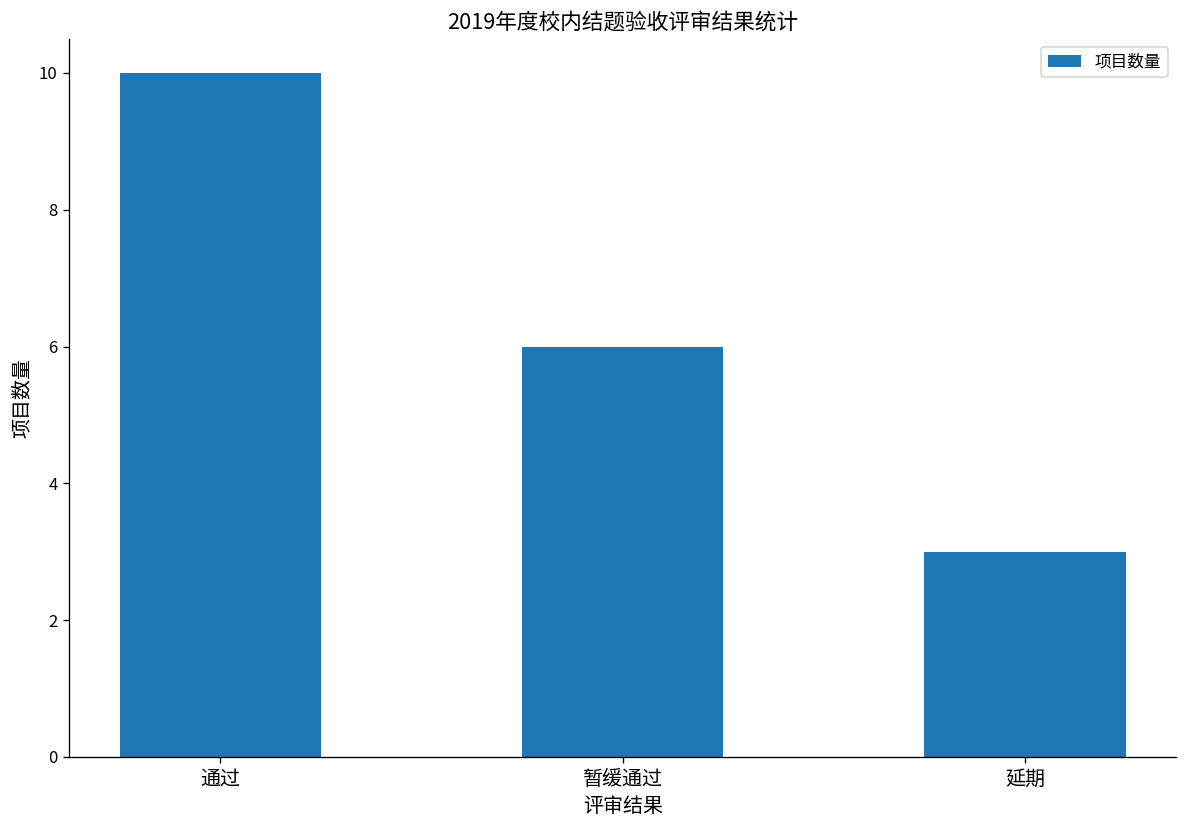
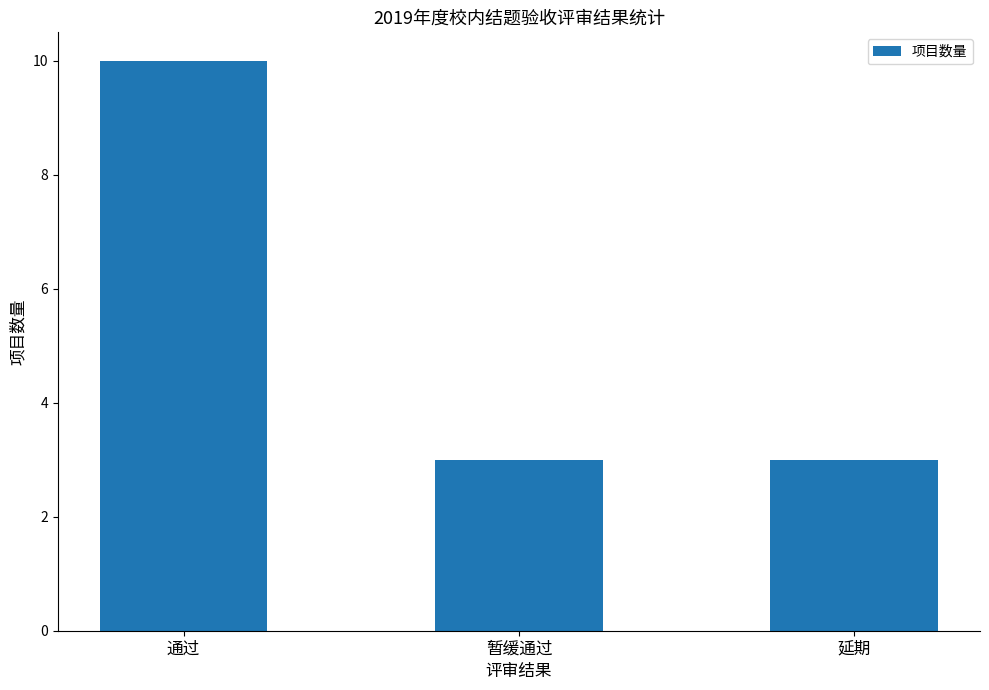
暂缓通过: 6 -> 3
